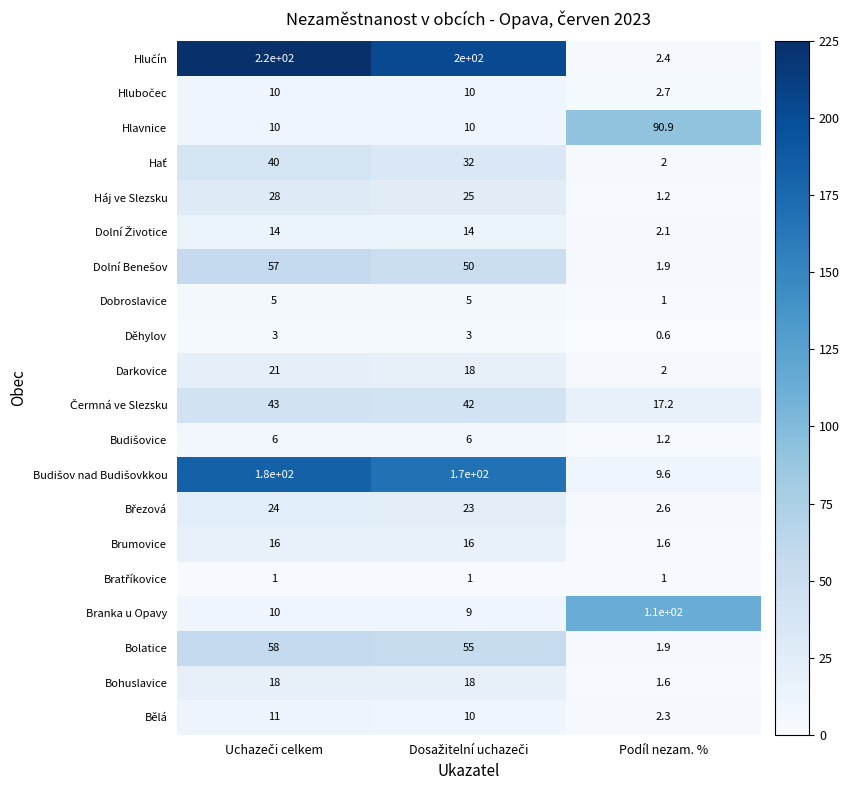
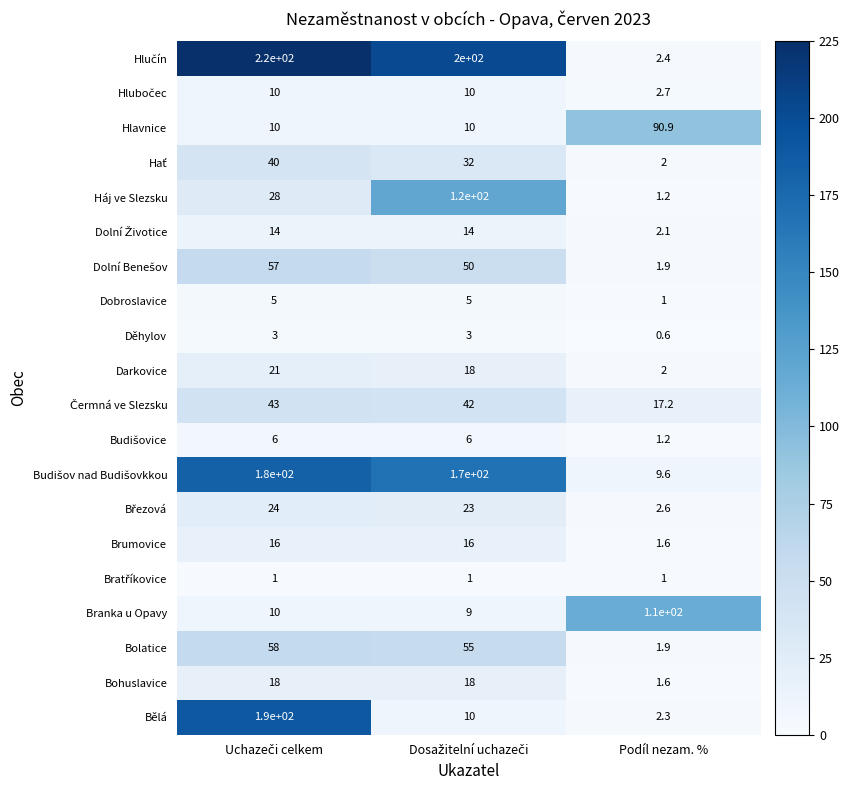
Háj ve Slezsku, Dosažitelní uchazeči: 25 -> 1.2e+02
Bělá, Uchazeči celkem: 11 -> 1.9e+02
